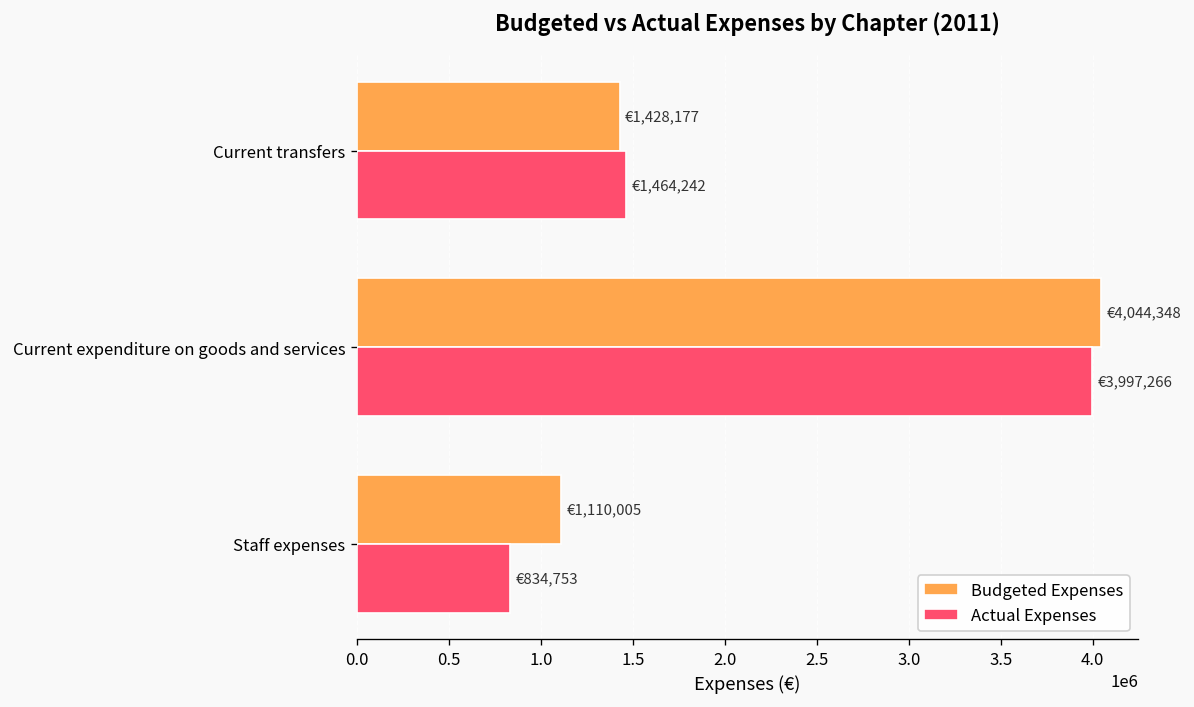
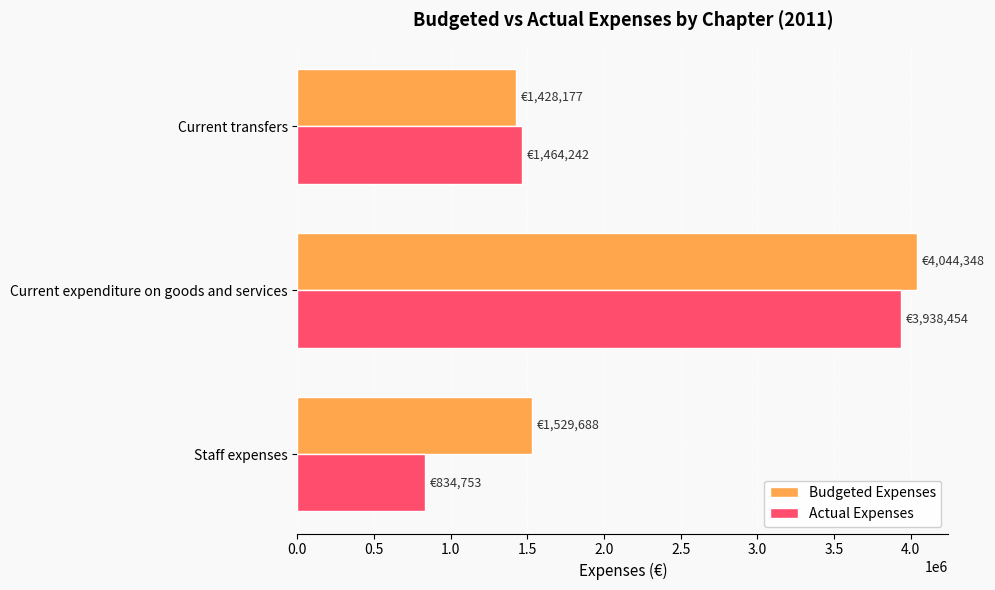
Actual Expenses, Current expenditure on goods and services: €3,997,266 -> €3,938,454
Budgeted Expenses, Staff expenses: €1,110,005 -> €1,529,688
